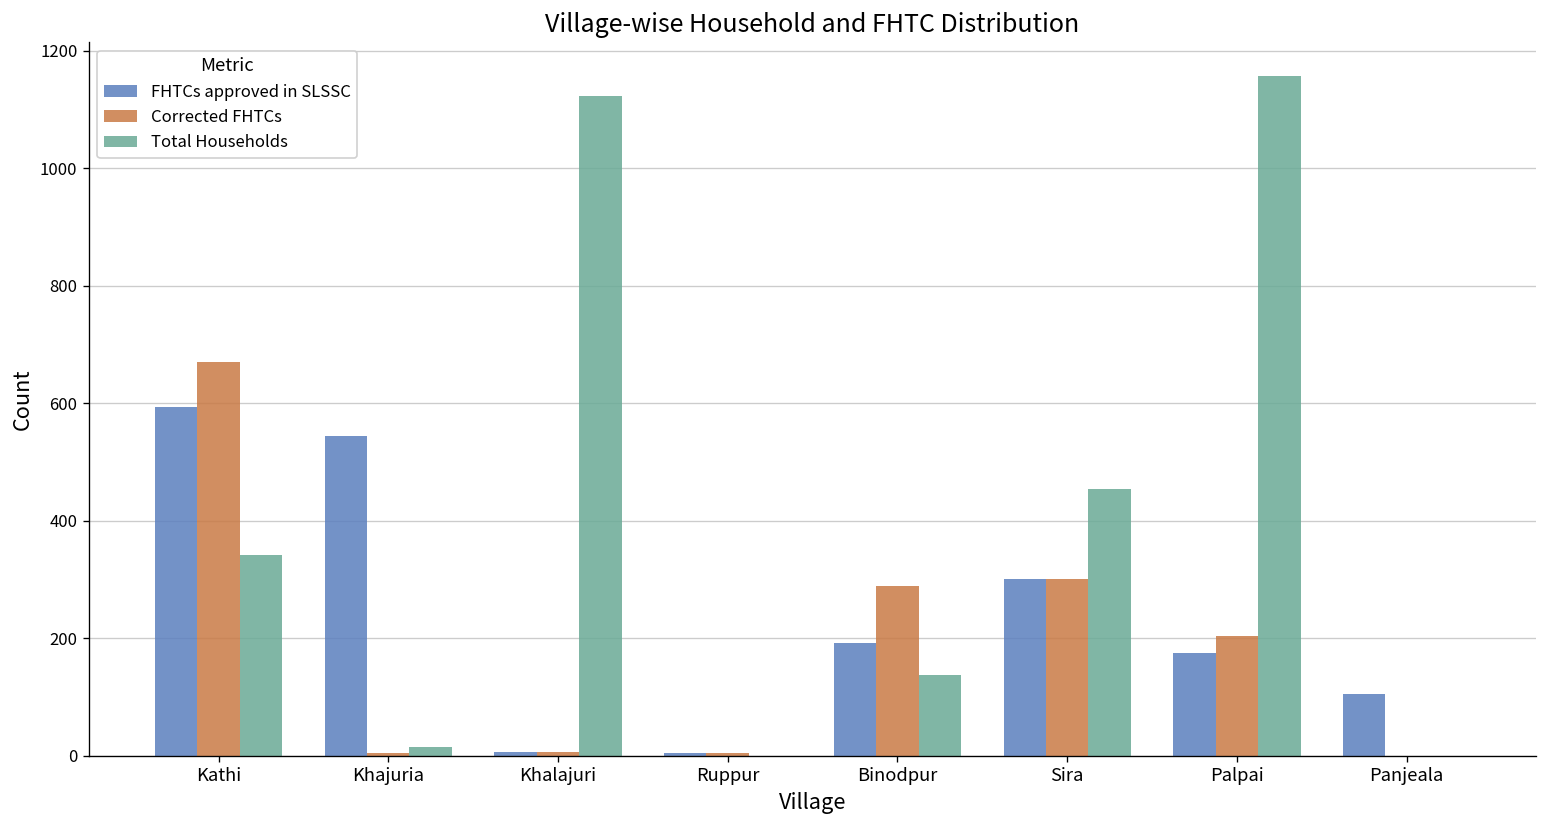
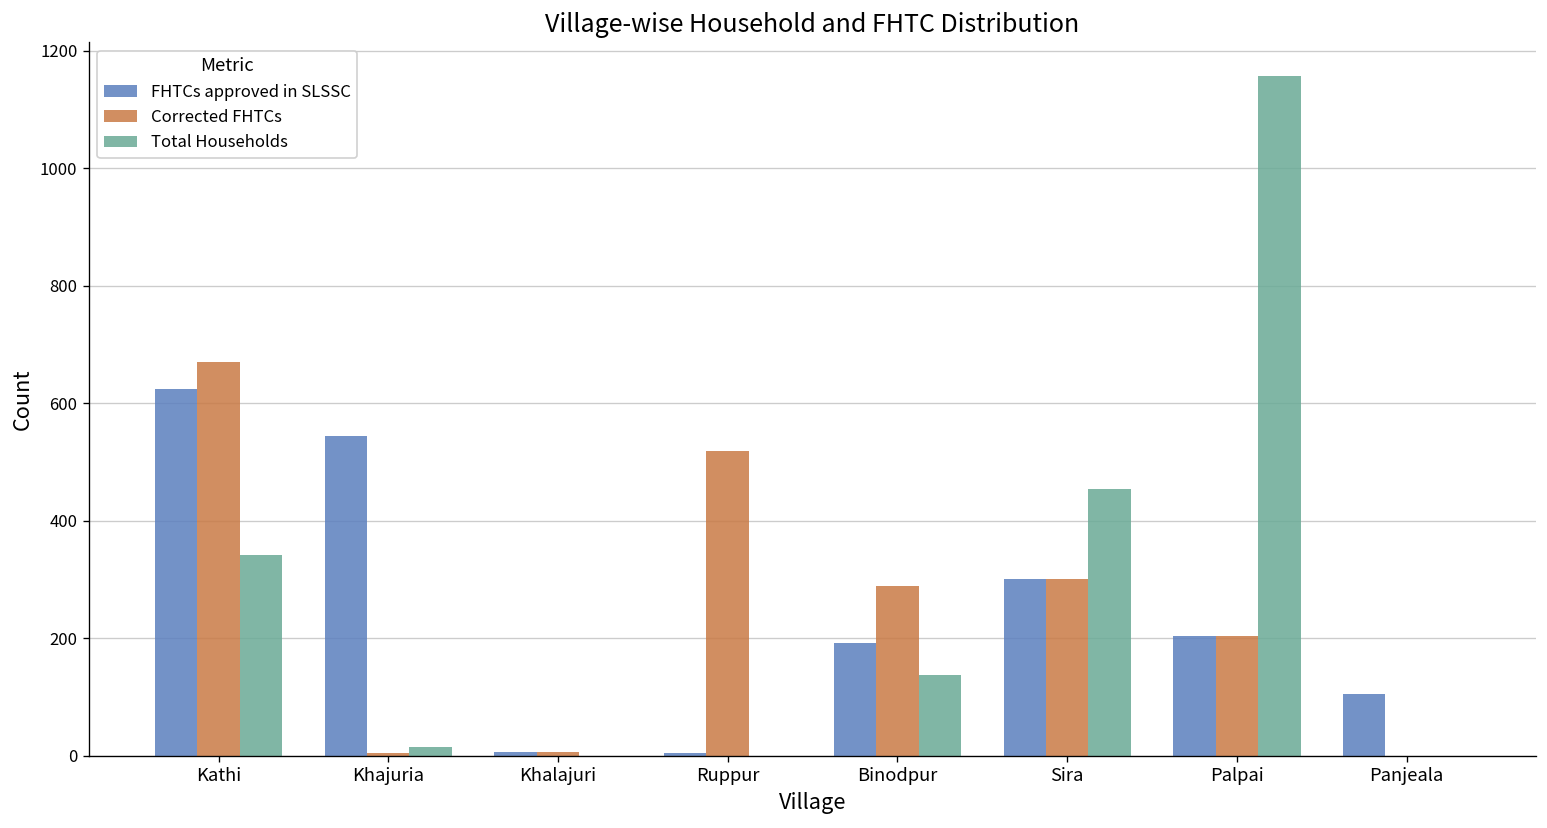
FHTCs approved in SLSSC, Kathi: 590 -> 620
Total Households, Khalajuri: 1120 -> 0
Corrected FHTCs, Ruppur: 0 -> 520
FHTCs approved in SLSSC, Palpai: 170 -> 200
